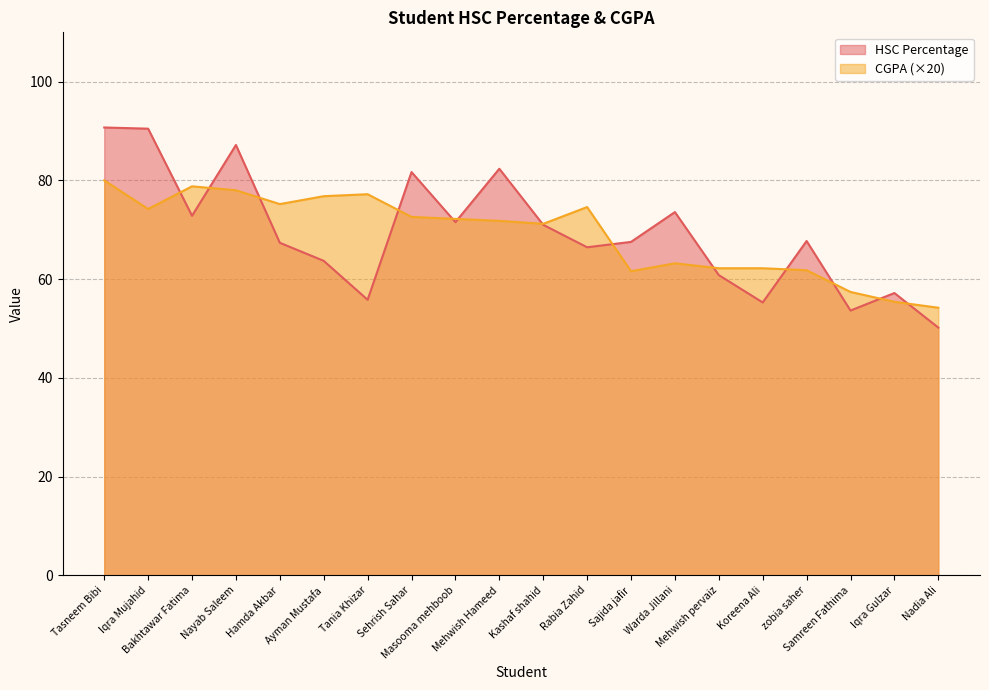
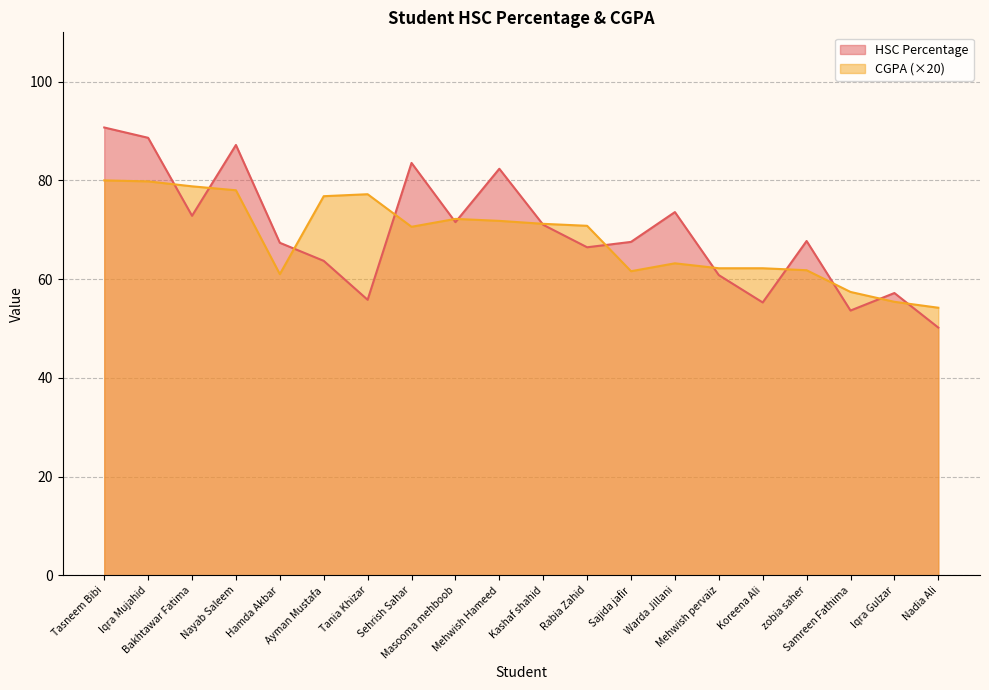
HSC Percentage, Iqra Mujahid: 90 -> 89
CGPA (×20), Iqra Mujahid: 74 -> 80
CGPA (×20), Hamda Akbar: 75 -> 61
HSC Percentage, Sehrish Sahar: 82 -> 84
CGPA (×20), Sehrish Sahar: 73 -> 71
CGPA (×20), Rabia Zahid: 75 -> 71
